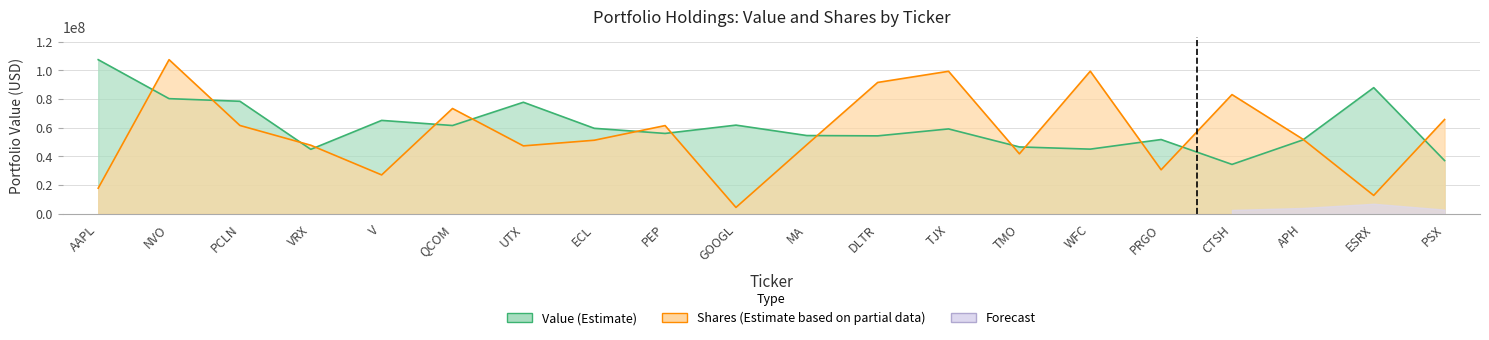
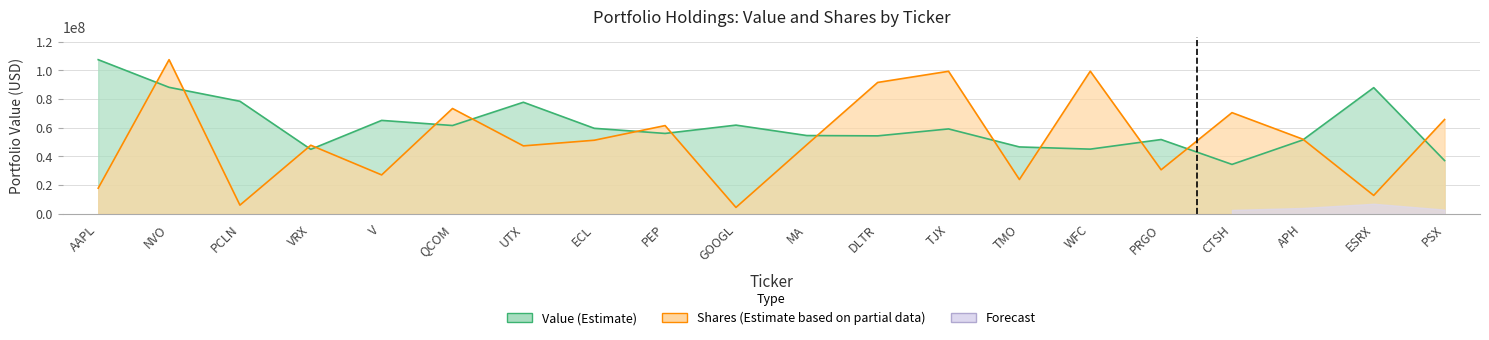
Value (Estimate), NVO: 80000000 -> 88000000
Shares (Estimate based on partial data), PCLN: 62000000 -> 6000000
Shares (Estimate based on partial data), TMO: 42000000 -> 24000000
Shares (Estimate based on partial data), CTSH: 83000000 -> 71000000
